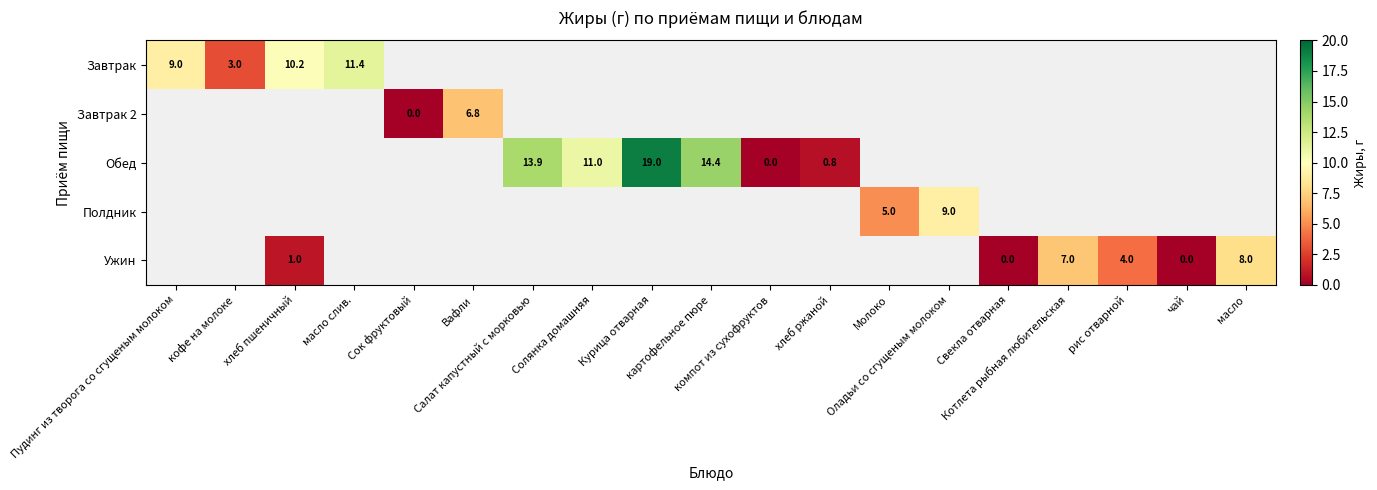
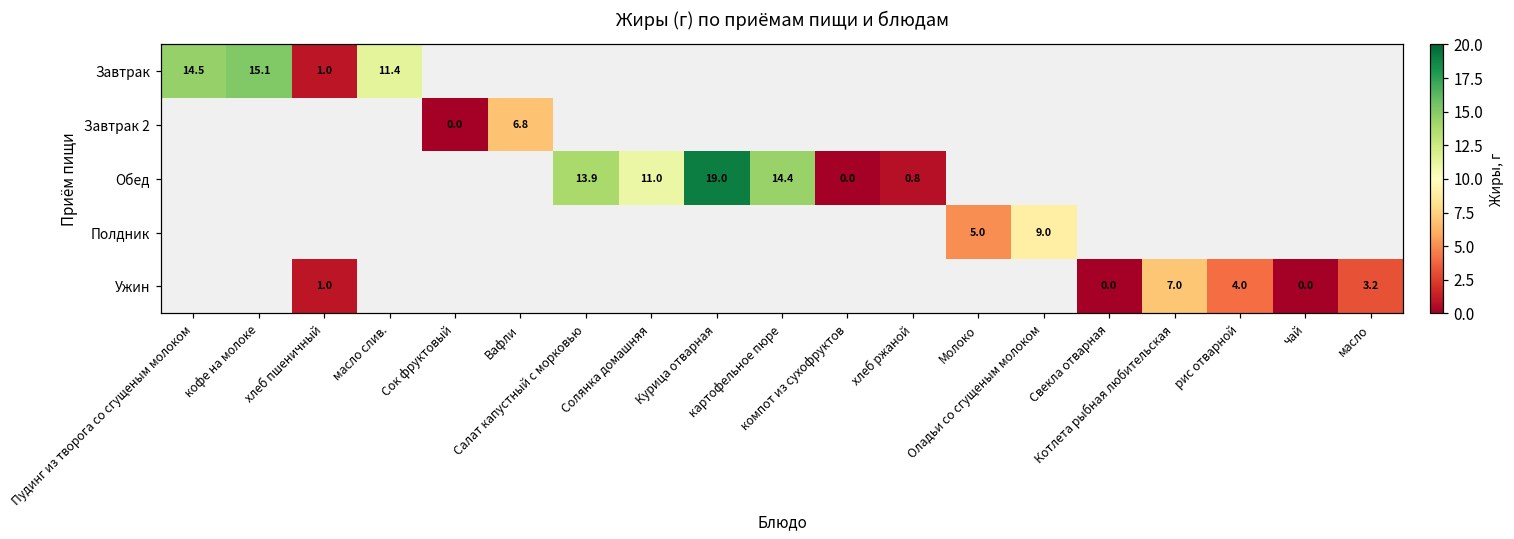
Завтрак, Пудинг из творога со сгущеным молоком: 9.0 -> 14.5
Завтрак, кофе на молоке: 3.0 -> 15.1
Завтрак, хлеб пшеничный: 10.2 -> 1.0
Ужин, масло: 8.0 -> 3.2
